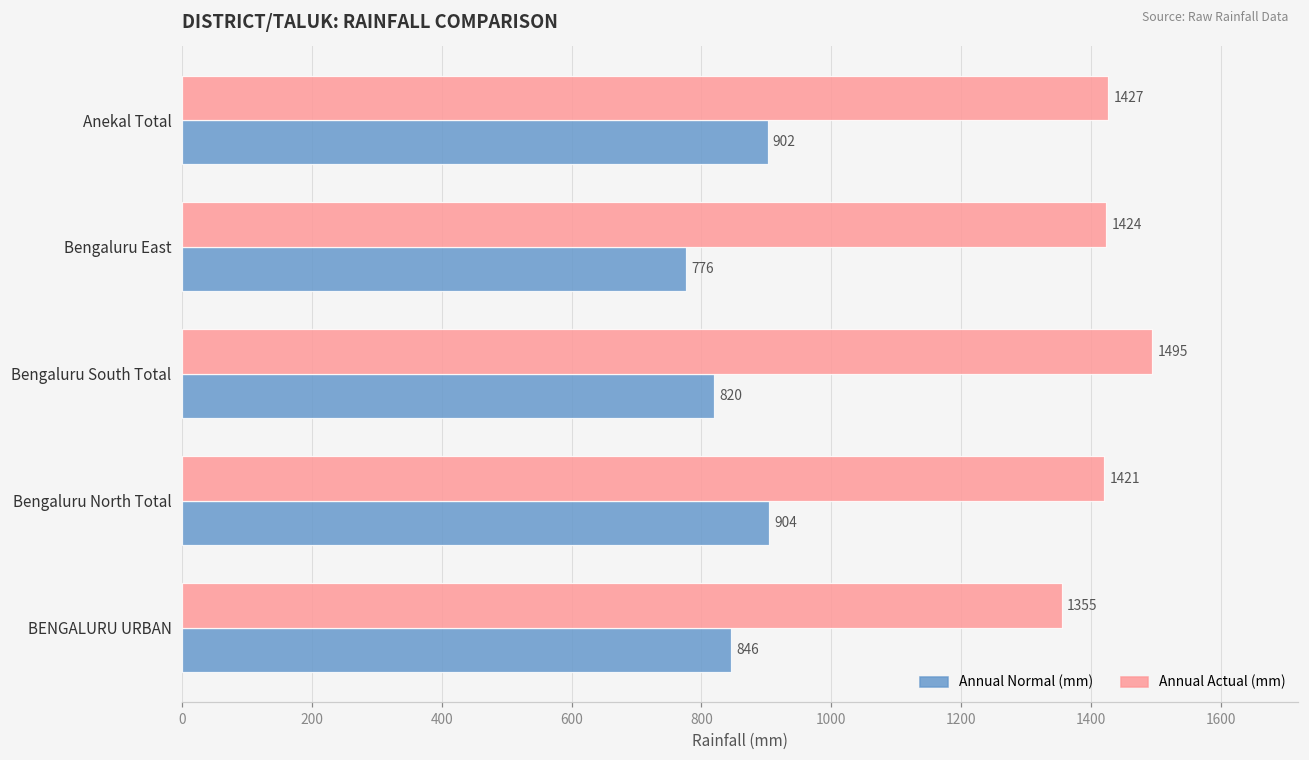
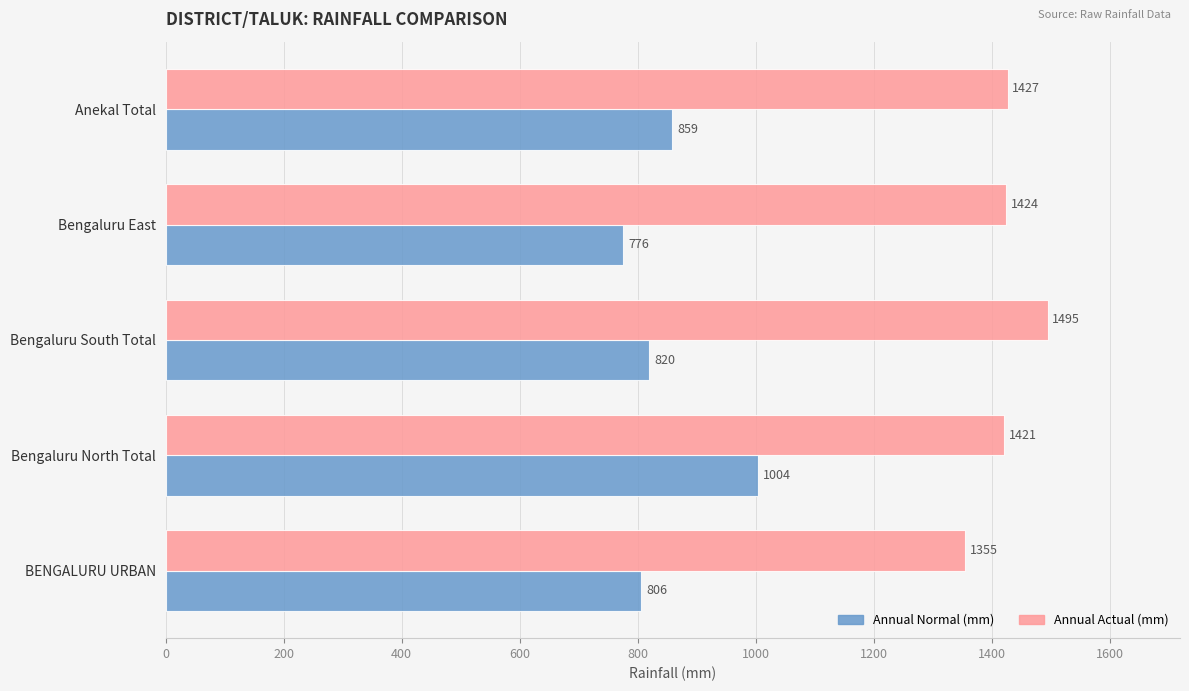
Annual Normal (mm), Anekal Total: 902 -> 859
Annual Normal (mm), Bengaluru North Total: 904 -> 1004
Annual Normal (mm), BENGALURU URBAN: 846 -> 806
